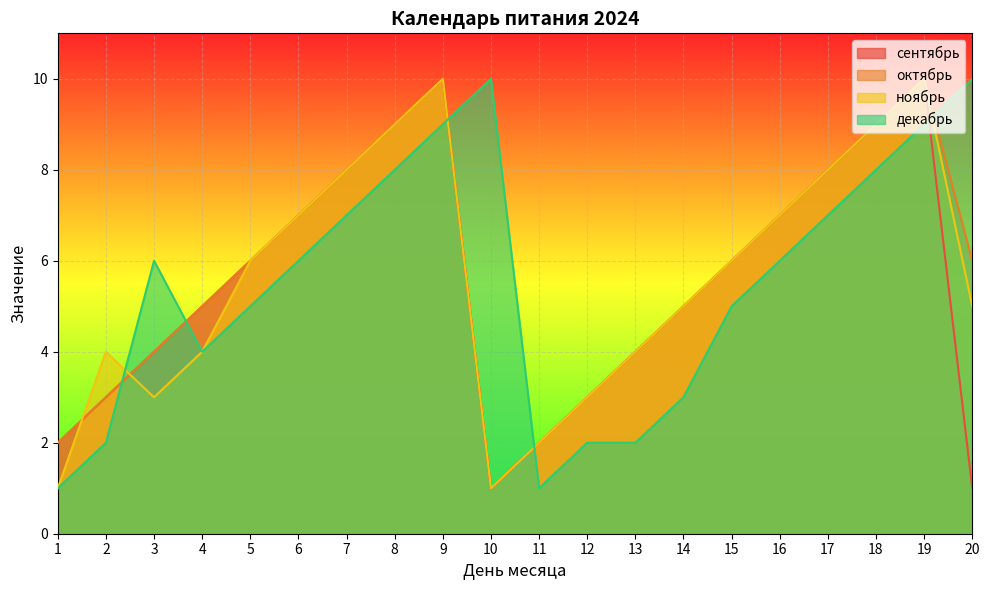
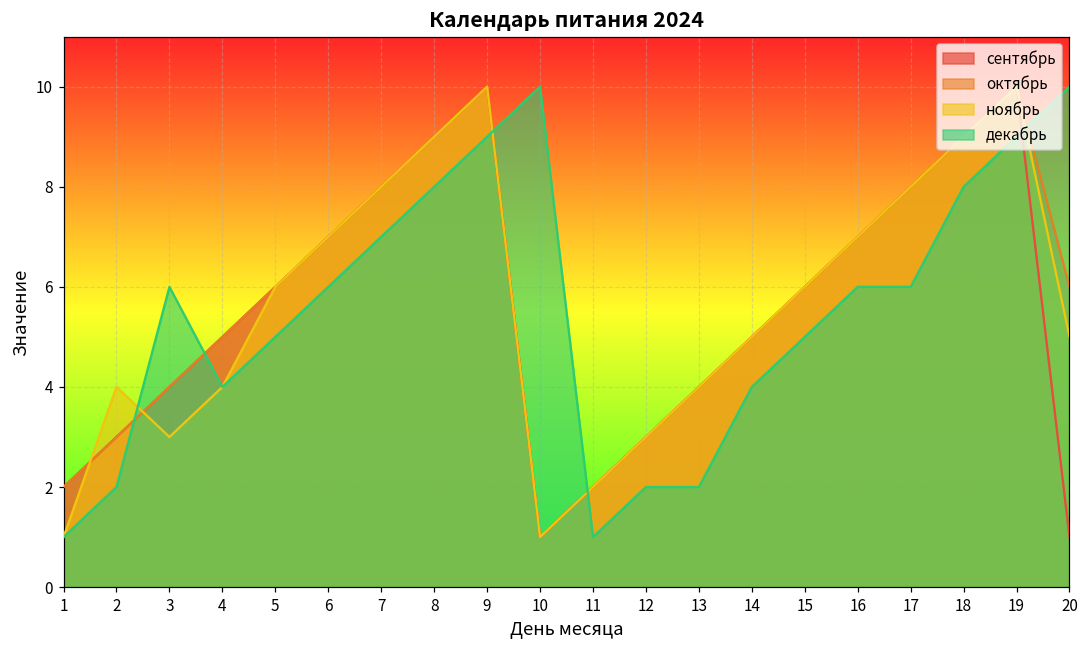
декабрь, 14: 3 -> 4
декабрь, 17: 7 -> 6
